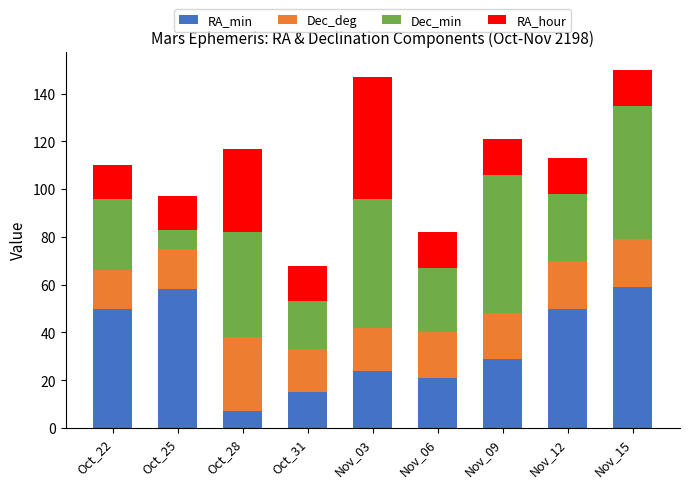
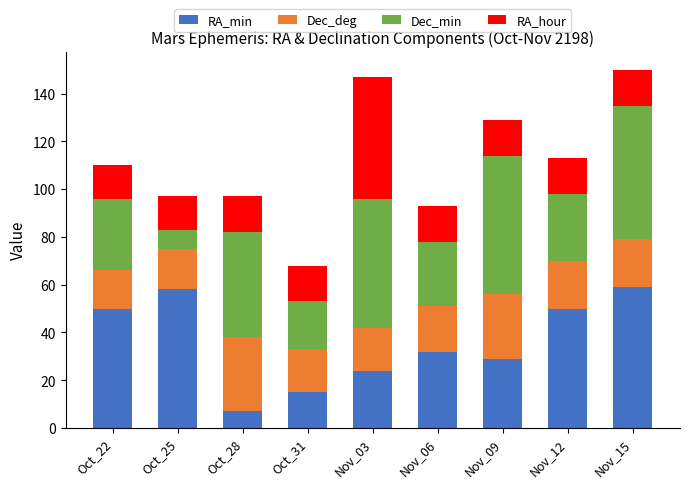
RA_hour, Oct_28: 35 -> 15
RA_min, Nov_06: 21 -> 32
Dec_deg, Nov_09: 19 -> 27
